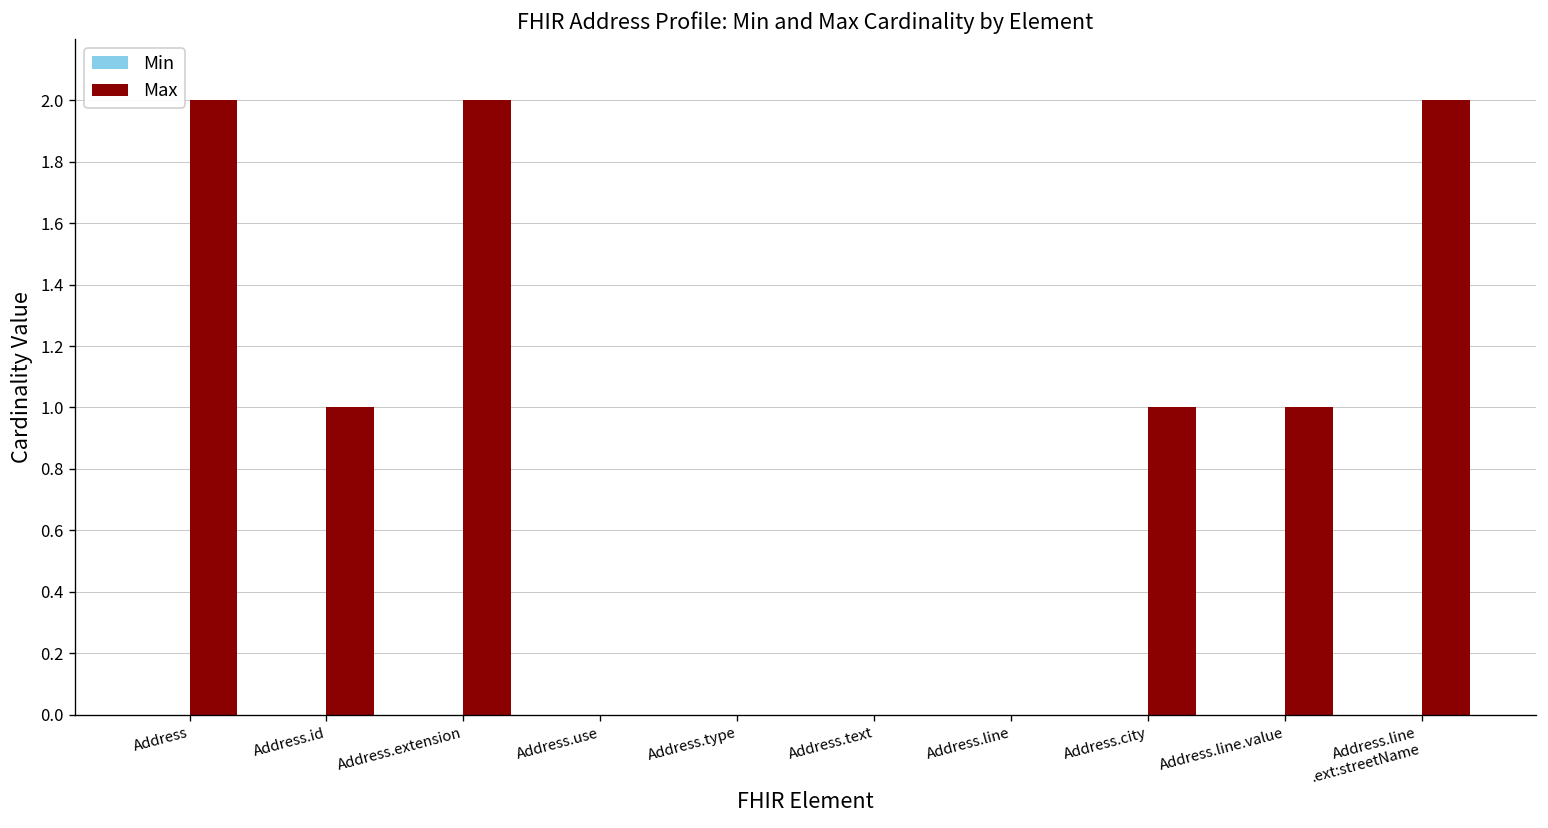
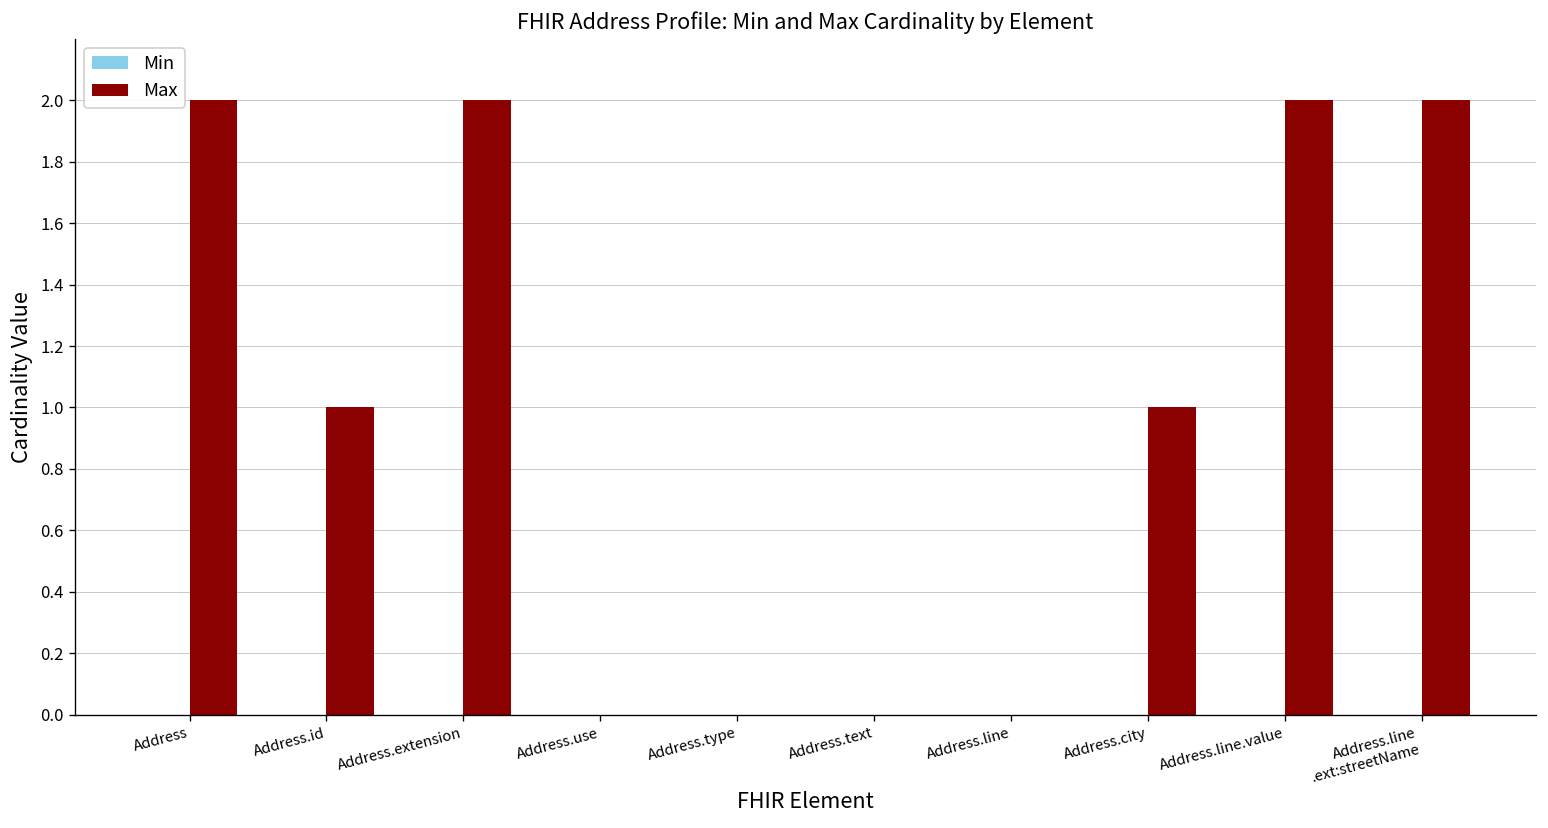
Max, Address.line.value: 1 -> 2
